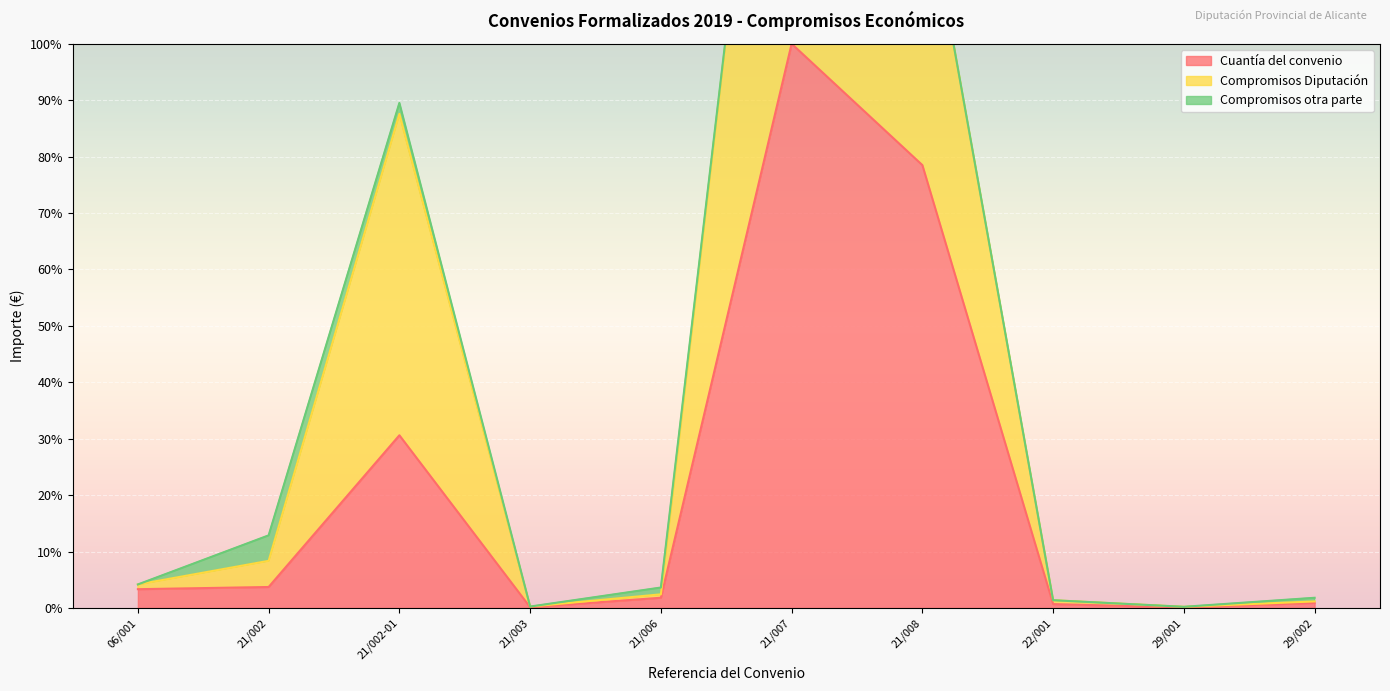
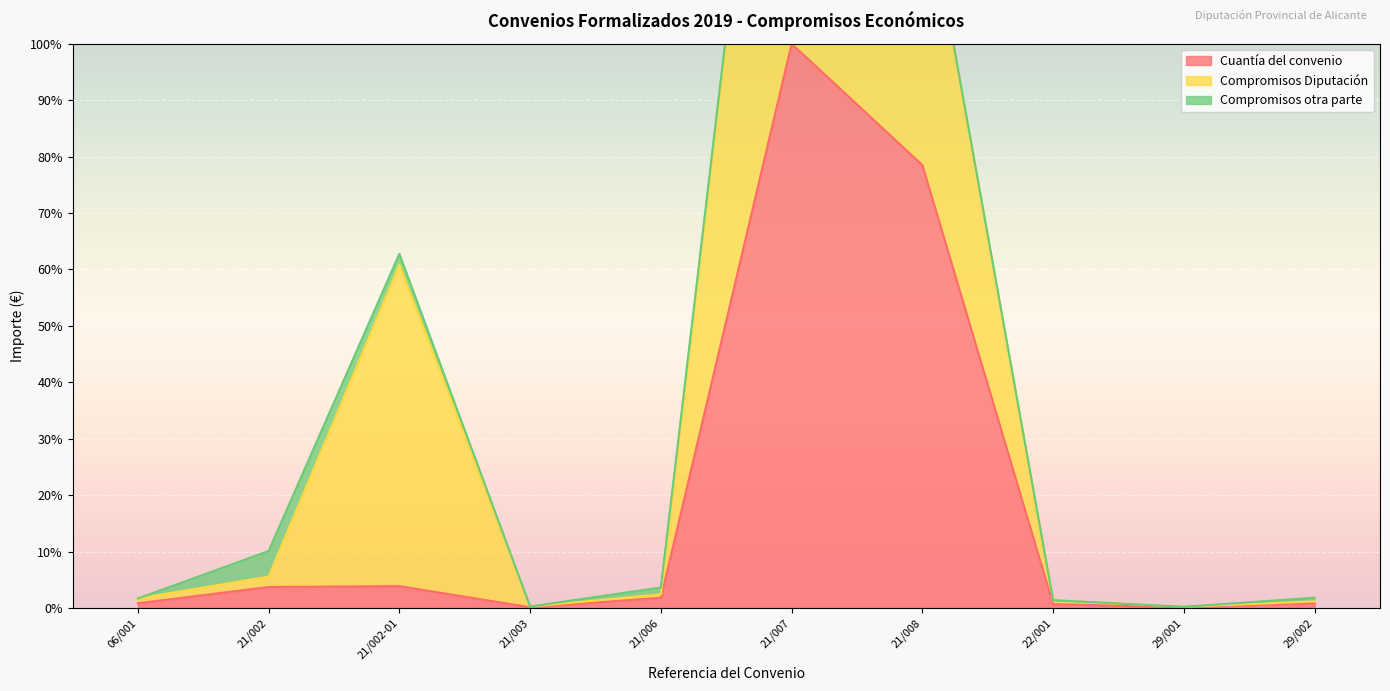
Cuantía del convenio, 06/001: 3% -> 1%
Compromisos Diputación, 21/002: 5% -> 2%
Cuantía del convenio, 21/002-01: 31% -> 4%
